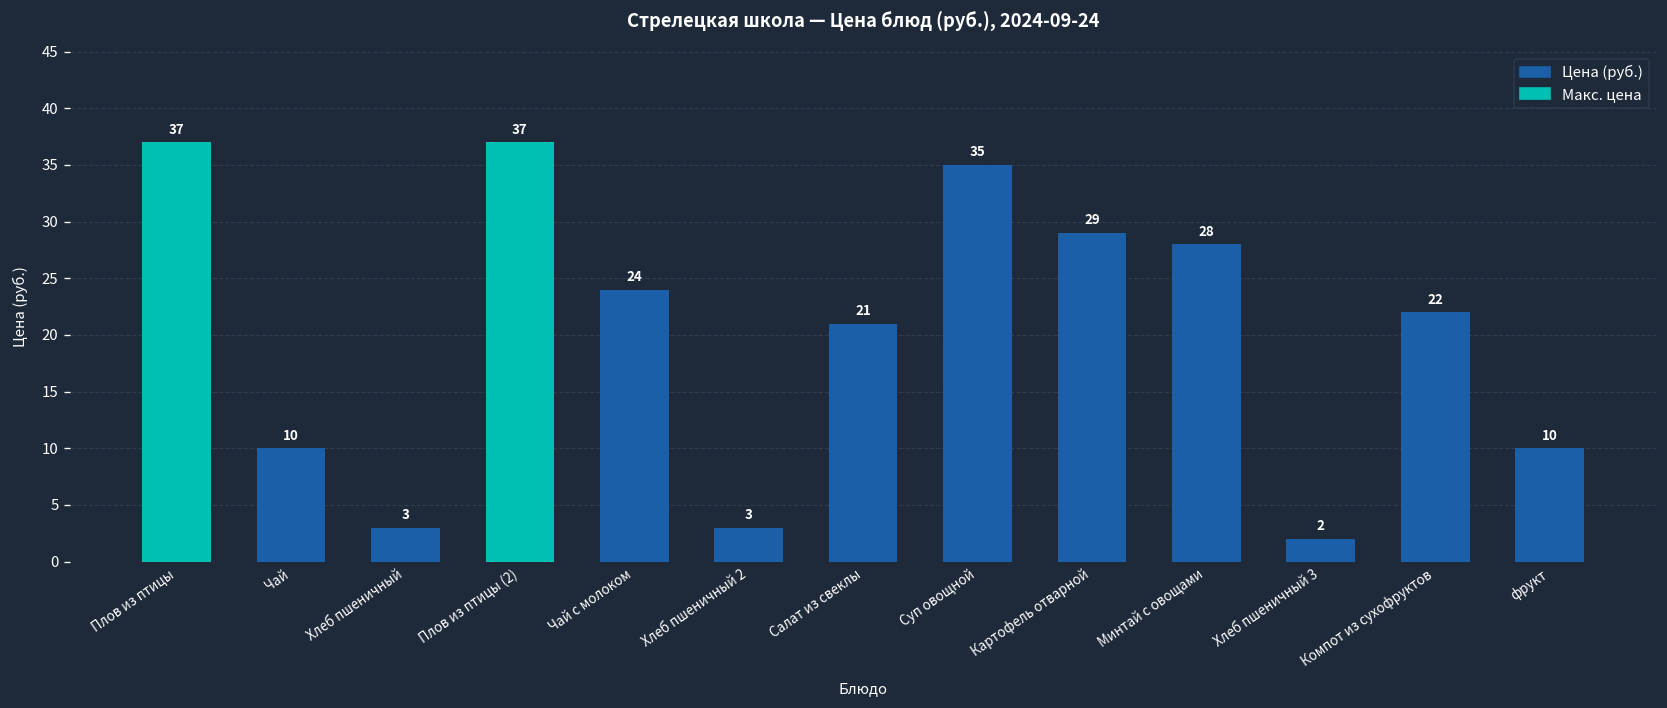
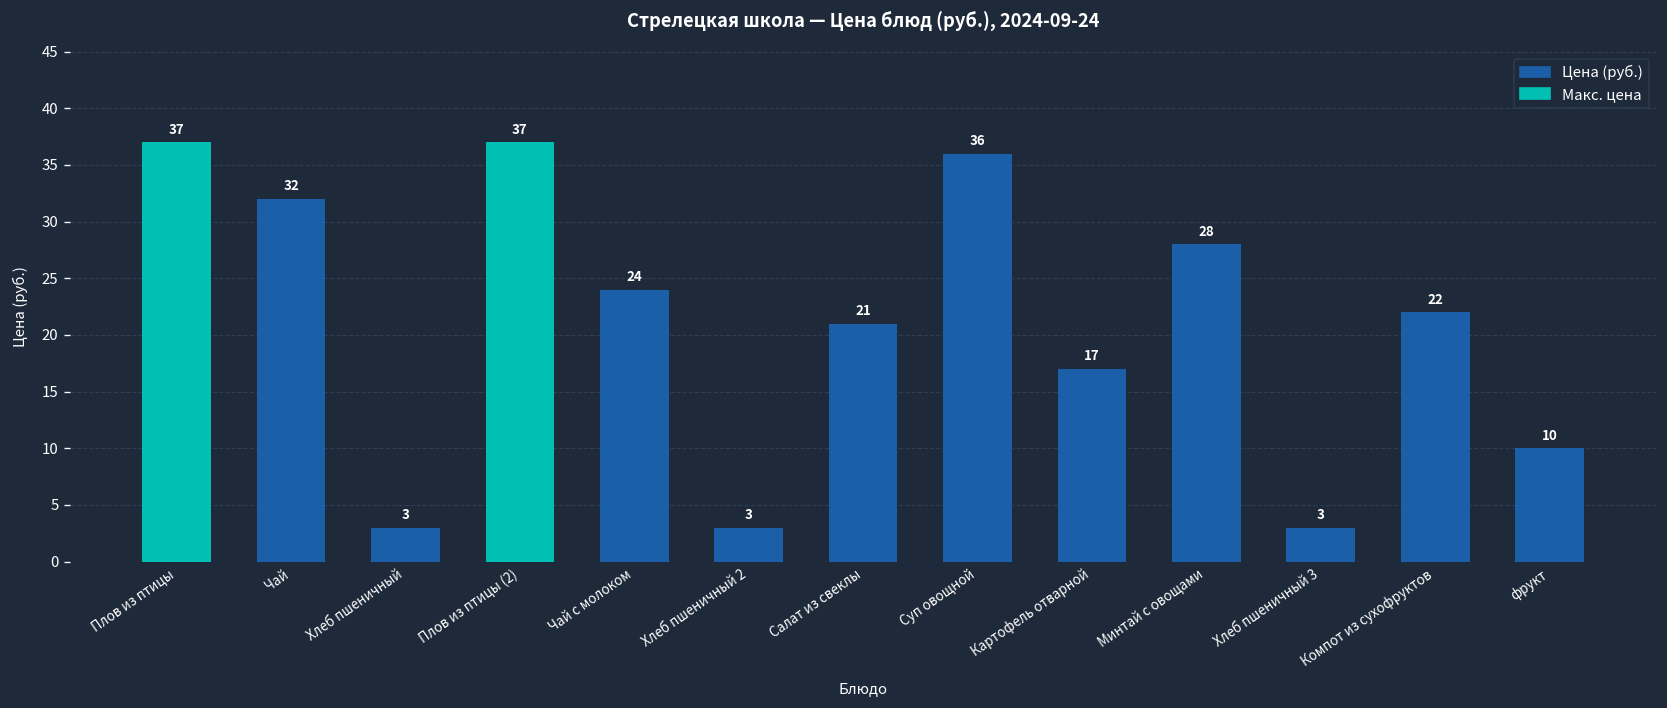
Чай: 10 -> 32
Суп овощной: 35 -> 36
Картофель отварной: 29 -> 17
Хлеб пшеничный 3: 2 -> 3
